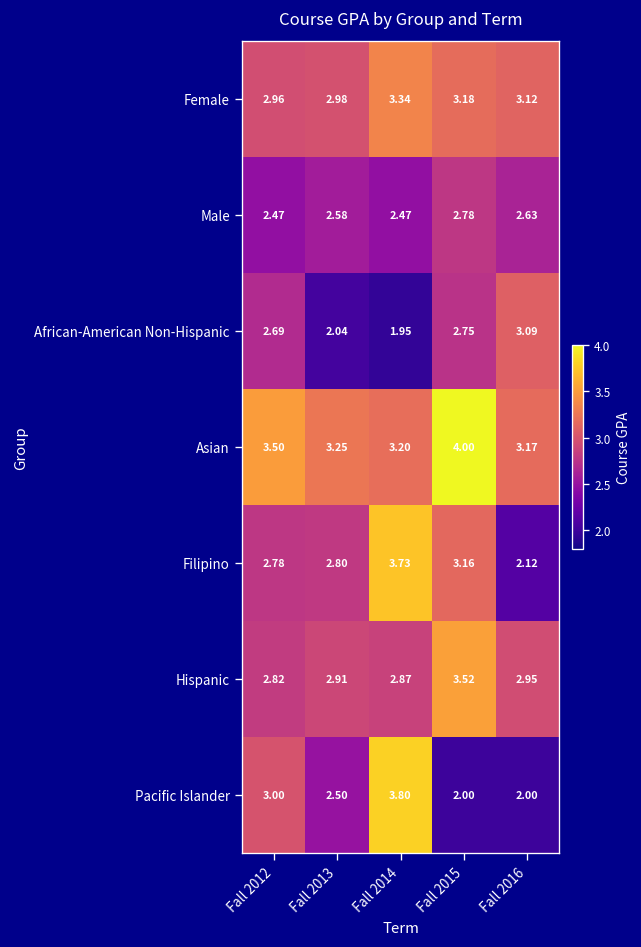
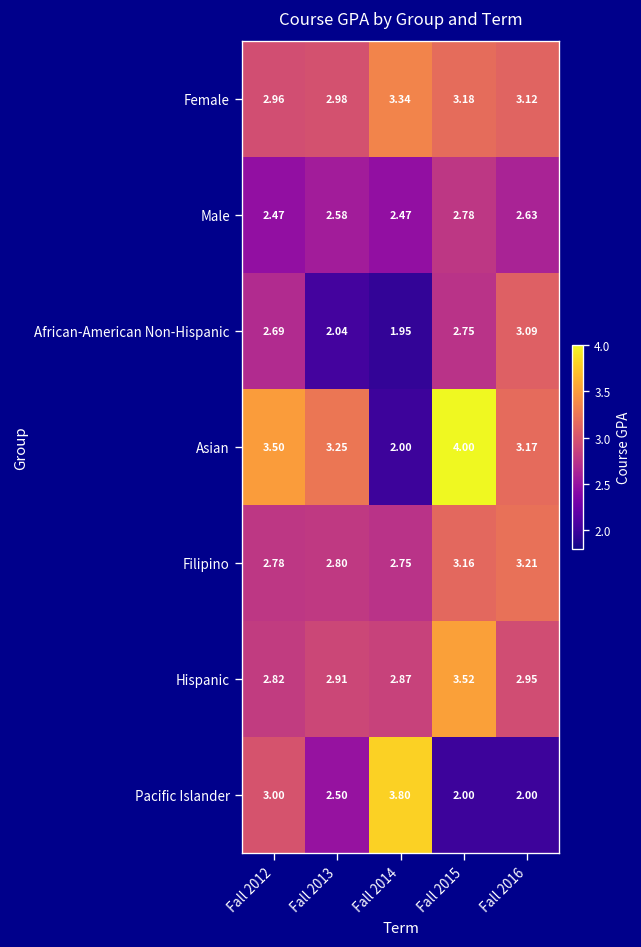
Asian, Fall 2014: 3.20 -> 2.00
Filipino, Fall 2014: 3.73 -> 2.75
Filipino, Fall 2016: 2.12 -> 3.21
